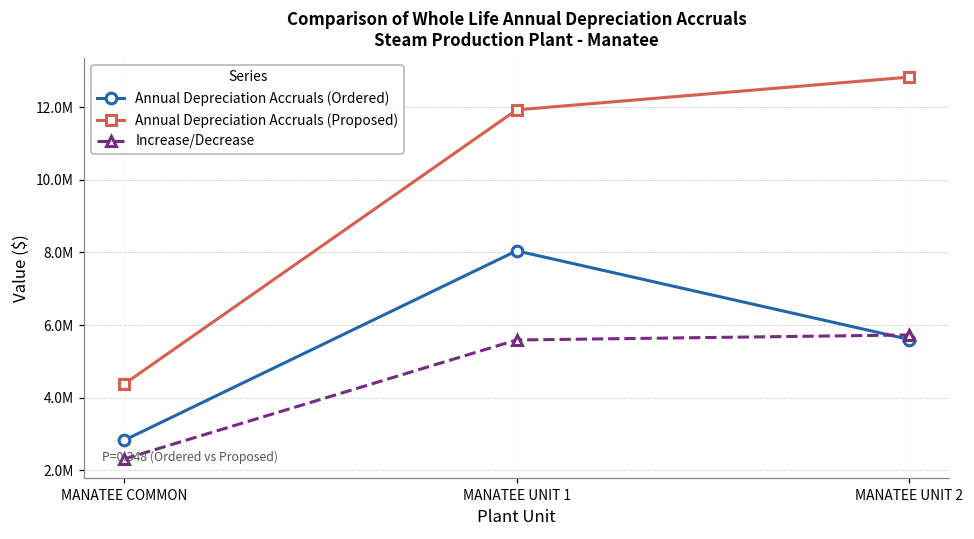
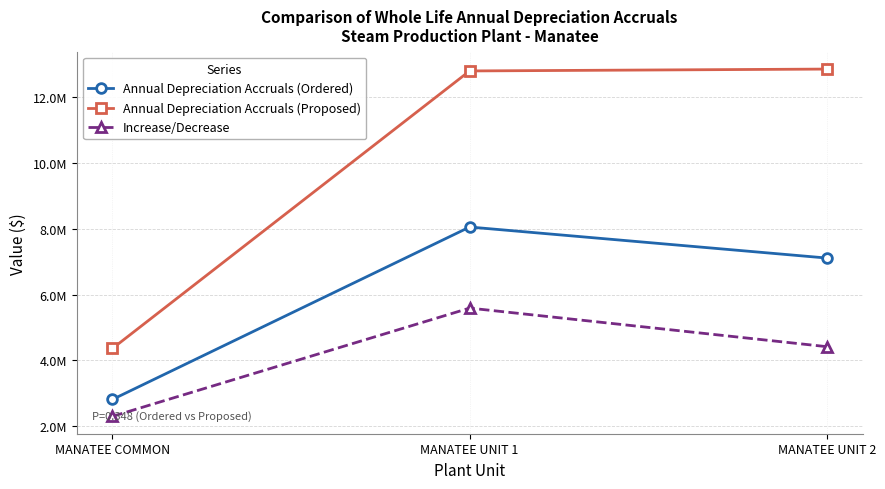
Annual Depreciation Accruals (Proposed), MANATEE UNIT 1: 11900000 -> 12800000
Annual Depreciation Accruals (Ordered), MANATEE UNIT 2: 5600000 -> 7100000
Increase/Decrease, MANATEE UNIT 2: 5700000 -> 4400000
